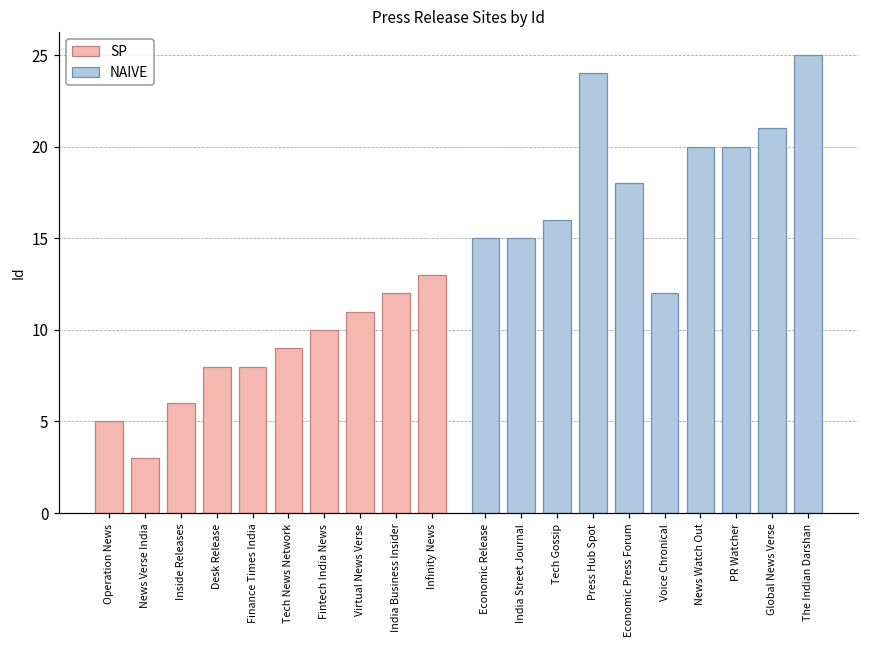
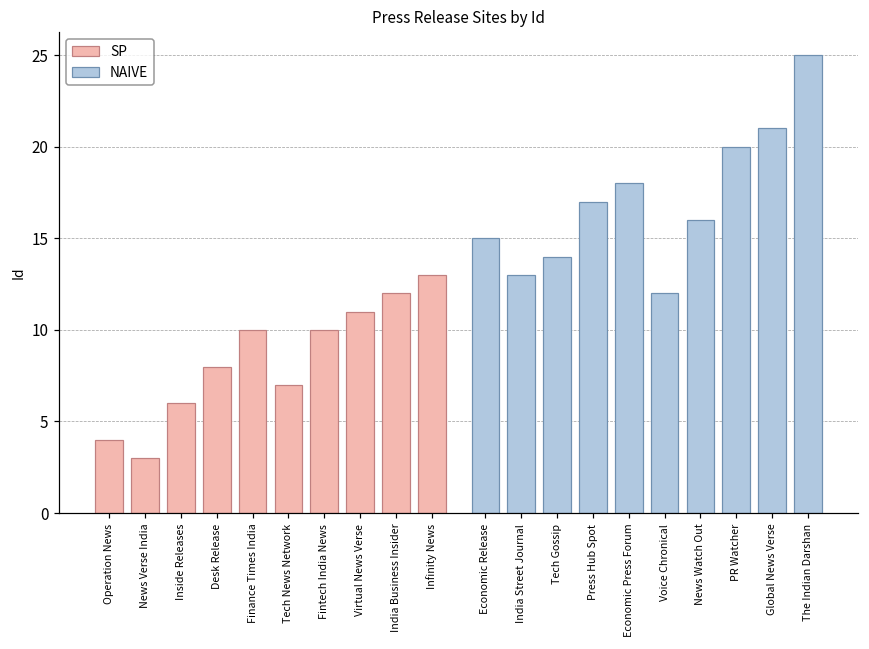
SP, Operation News: 5 -> 4
SP, Finance Times India: 8 -> 10
SP, Tech News Network: 9 -> 7
NAIVE, India Street Journal: 15 -> 13
NAIVE, Tech Gossip: 16 -> 14
NAIVE, Press Hub Spot: 24 -> 17
NAIVE, News Watch Out: 20 -> 16
